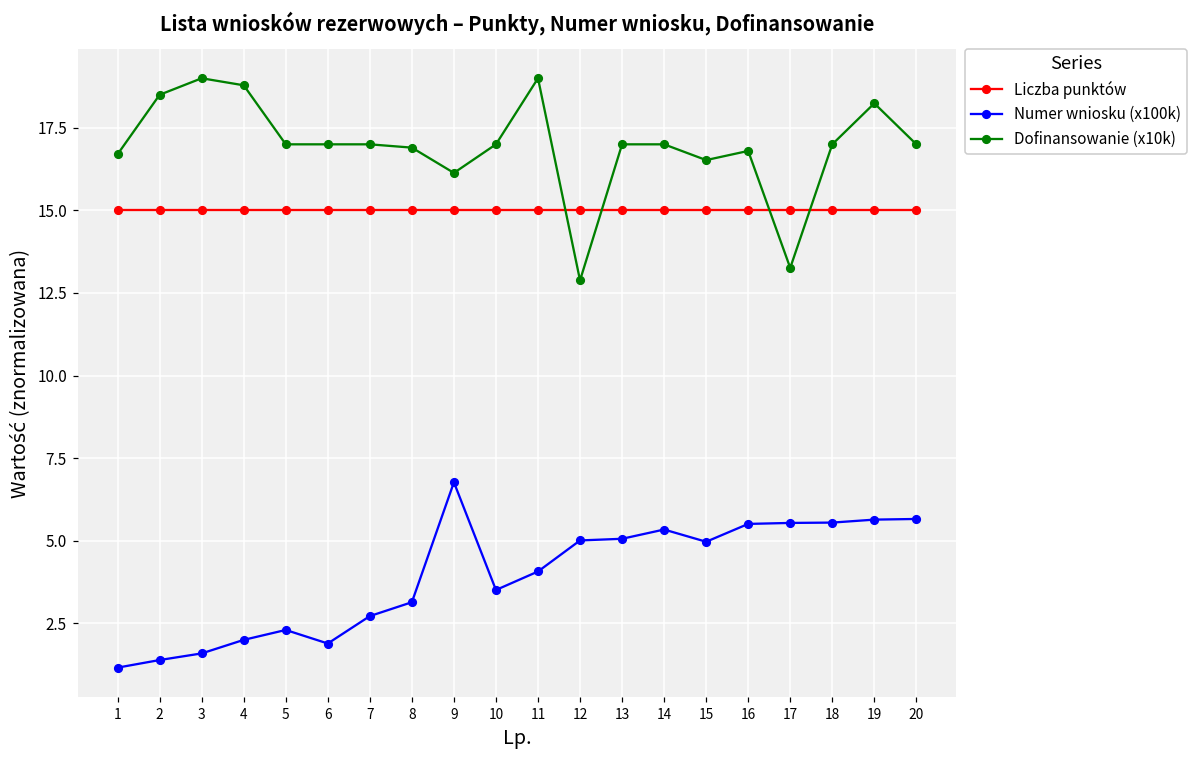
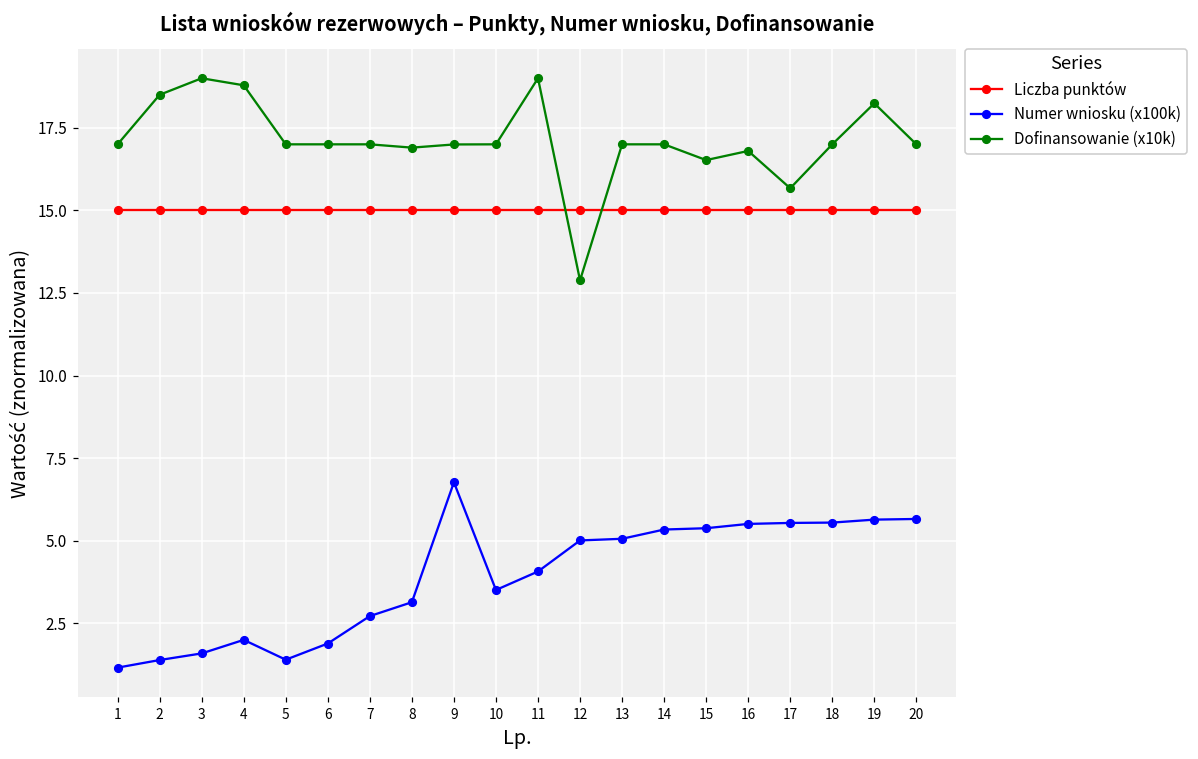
Dofinansowanie (x10k), 1: 16.7 -> 17.0
Numer wniosku (x100k), 5: 2.3 -> 1.4
Dofinansowanie (x10k), 9: 16.1 -> 17.0
Numer wniosku (x100k), 15: 5.0 -> 5.4
Dofinansowanie (x10k), 17: 13.3 -> 15.7
